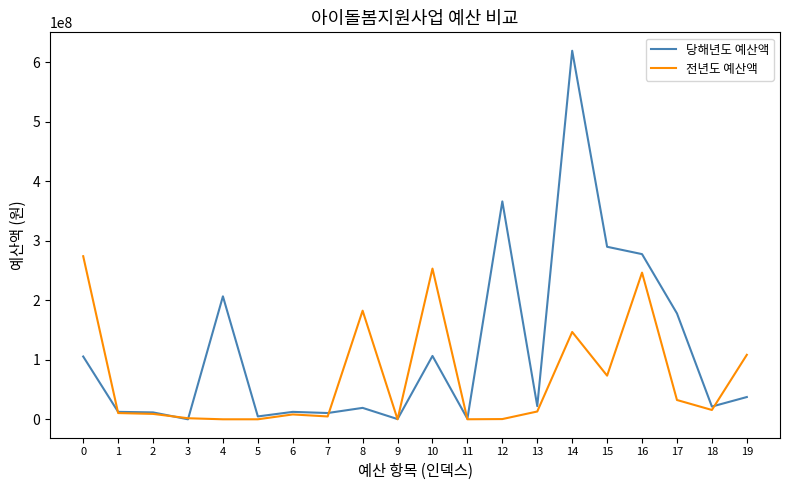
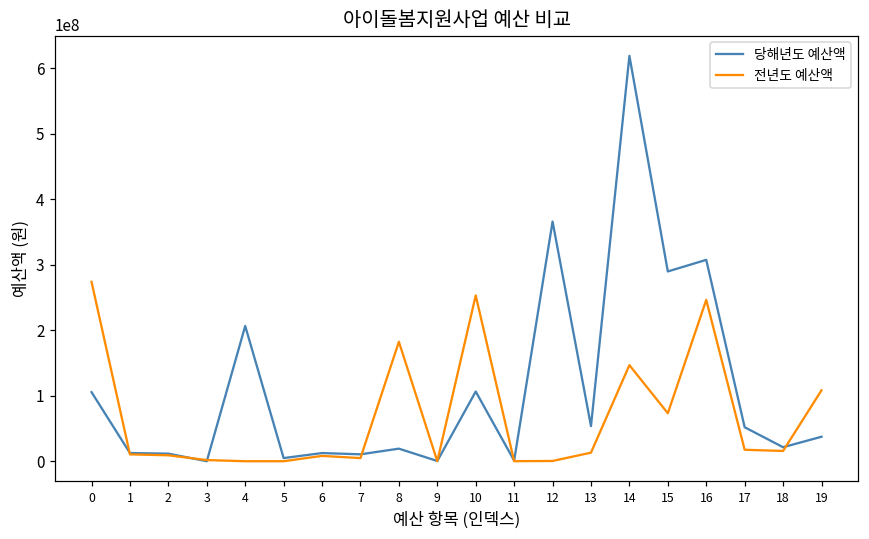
당해년도 예산액, 13: 20000000 -> 50000000
당해년도 예산액, 16: 280000000 -> 310000000
당해년도 예산액, 17: 180000000 -> 50000000
전년도 예산액, 17: 30000000 -> 20000000
